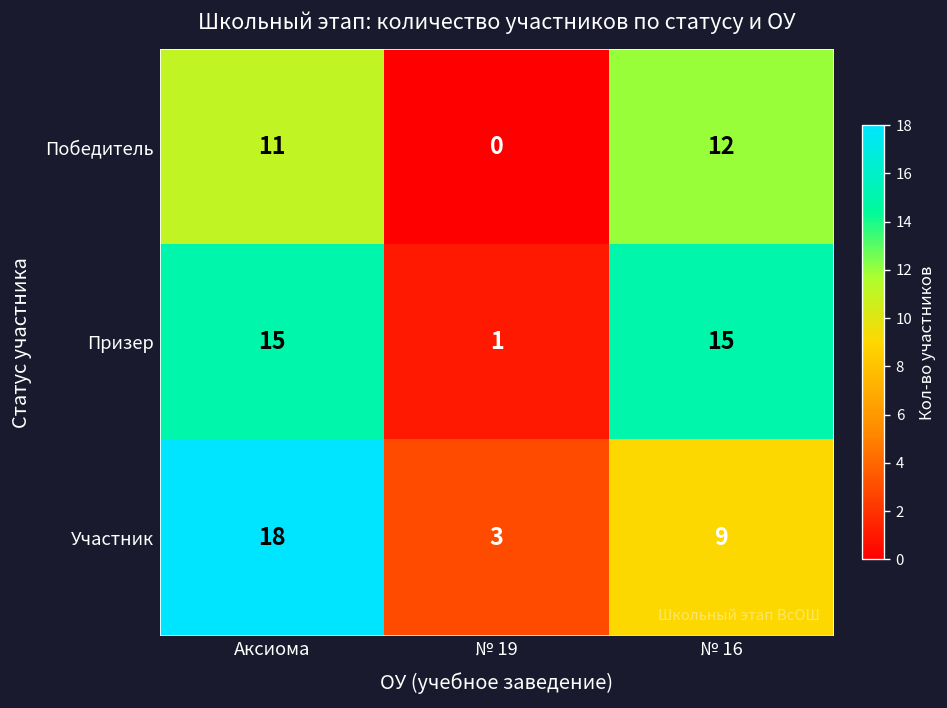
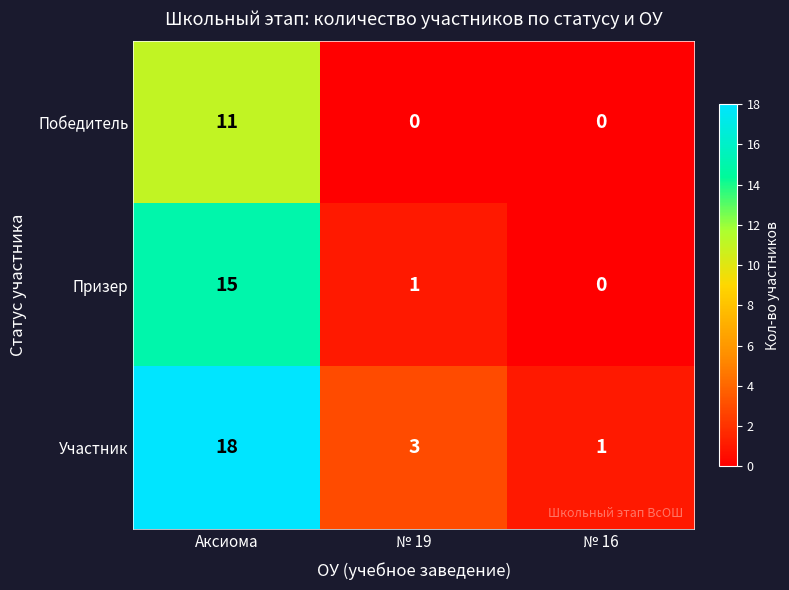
Победитель, № 16: 12 -> 0
Призер, № 16: 15 -> 0
Участник, № 16: 9 -> 1
